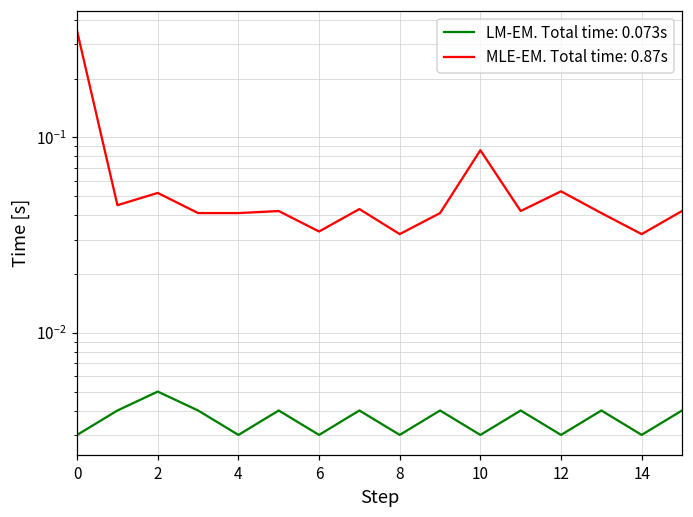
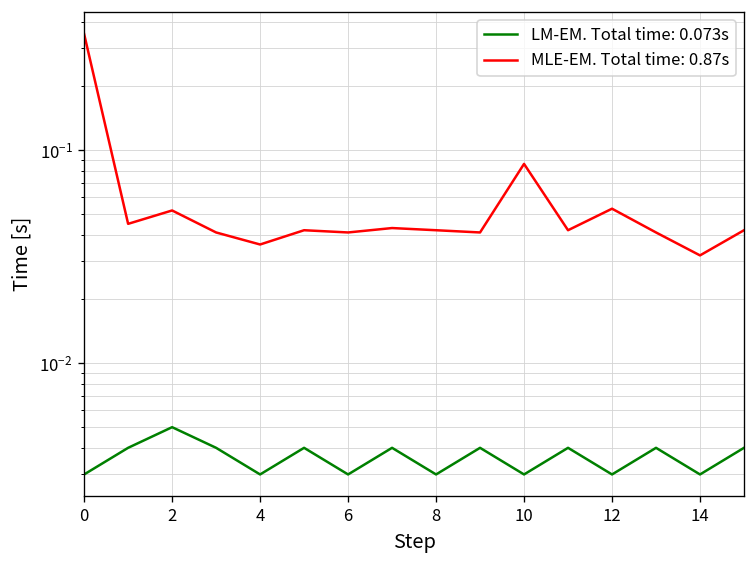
MLE-EM. Total time: 0.87s, 4: 0.041 -> 0.036
MLE-EM. Total time: 0.87s, 6: 0.033 -> 0.041
MLE-EM. Total time: 0.87s, 8: 0.032 -> 0.042
